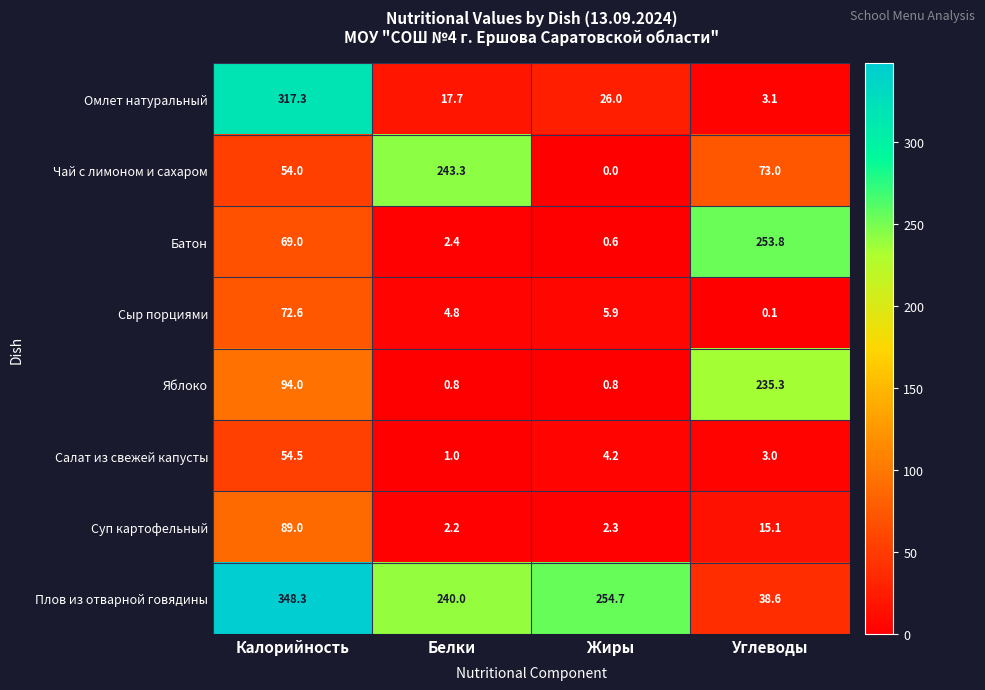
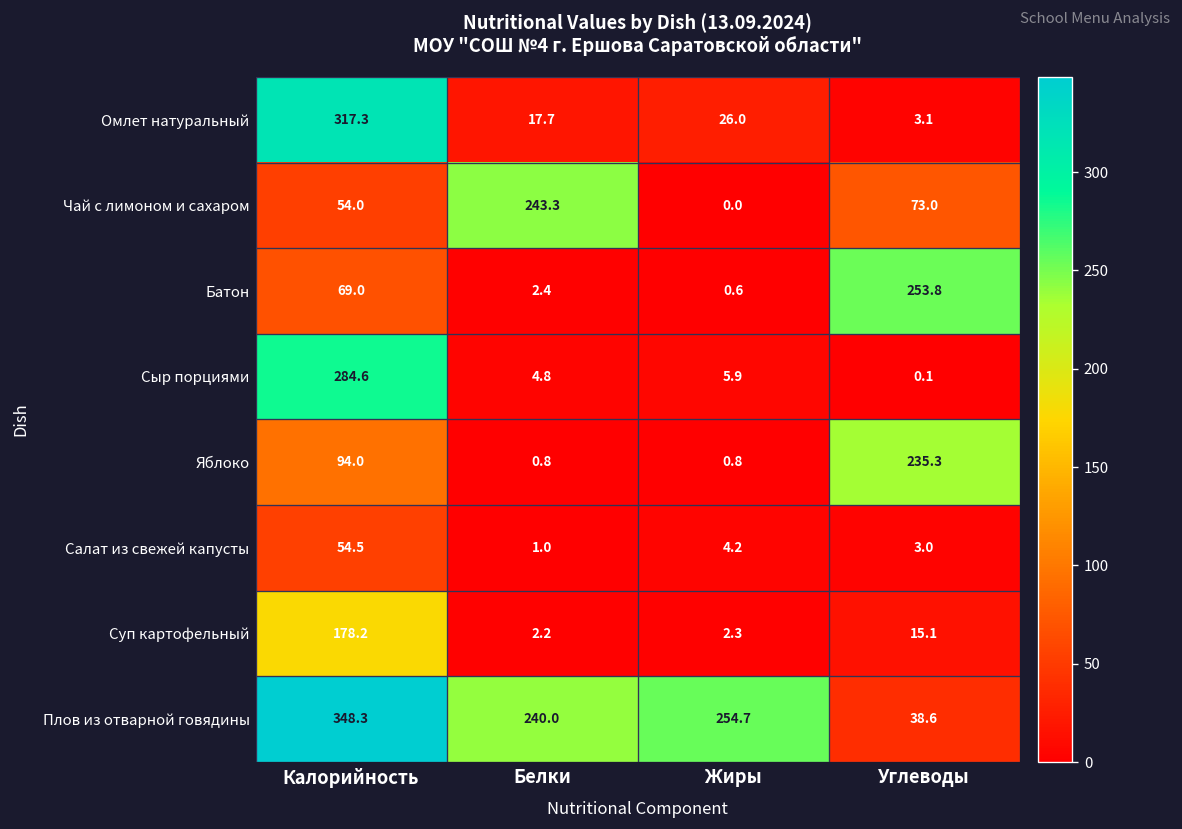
Сыр порциями, Калорийность: 72.6 -> 284.6
Суп картофельный, Калорийность: 89.0 -> 178.2
